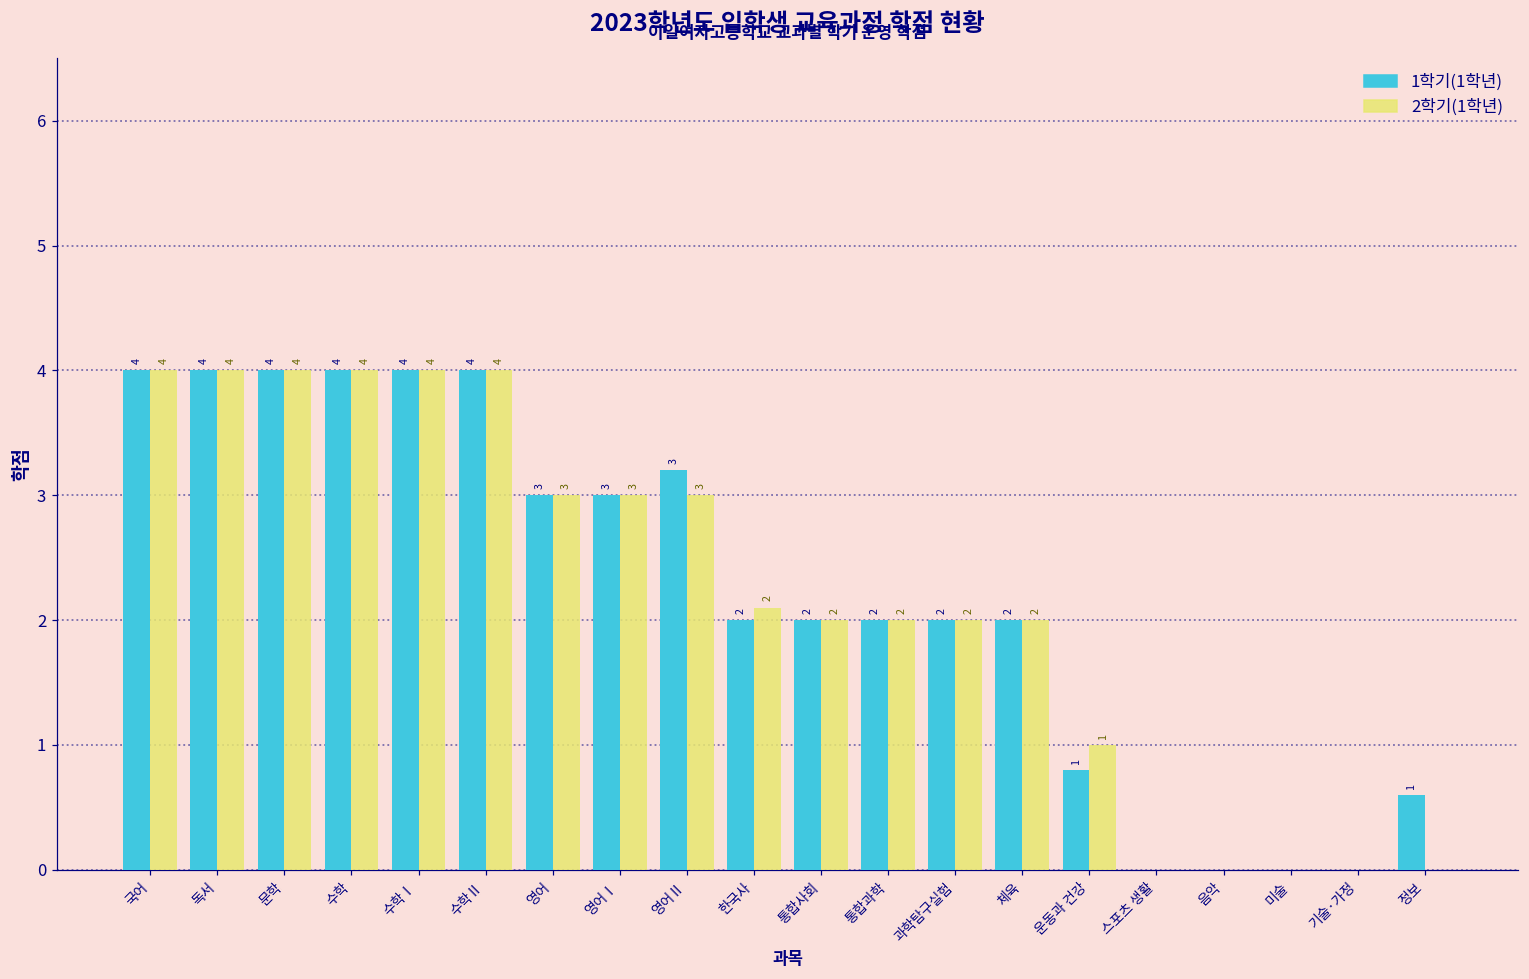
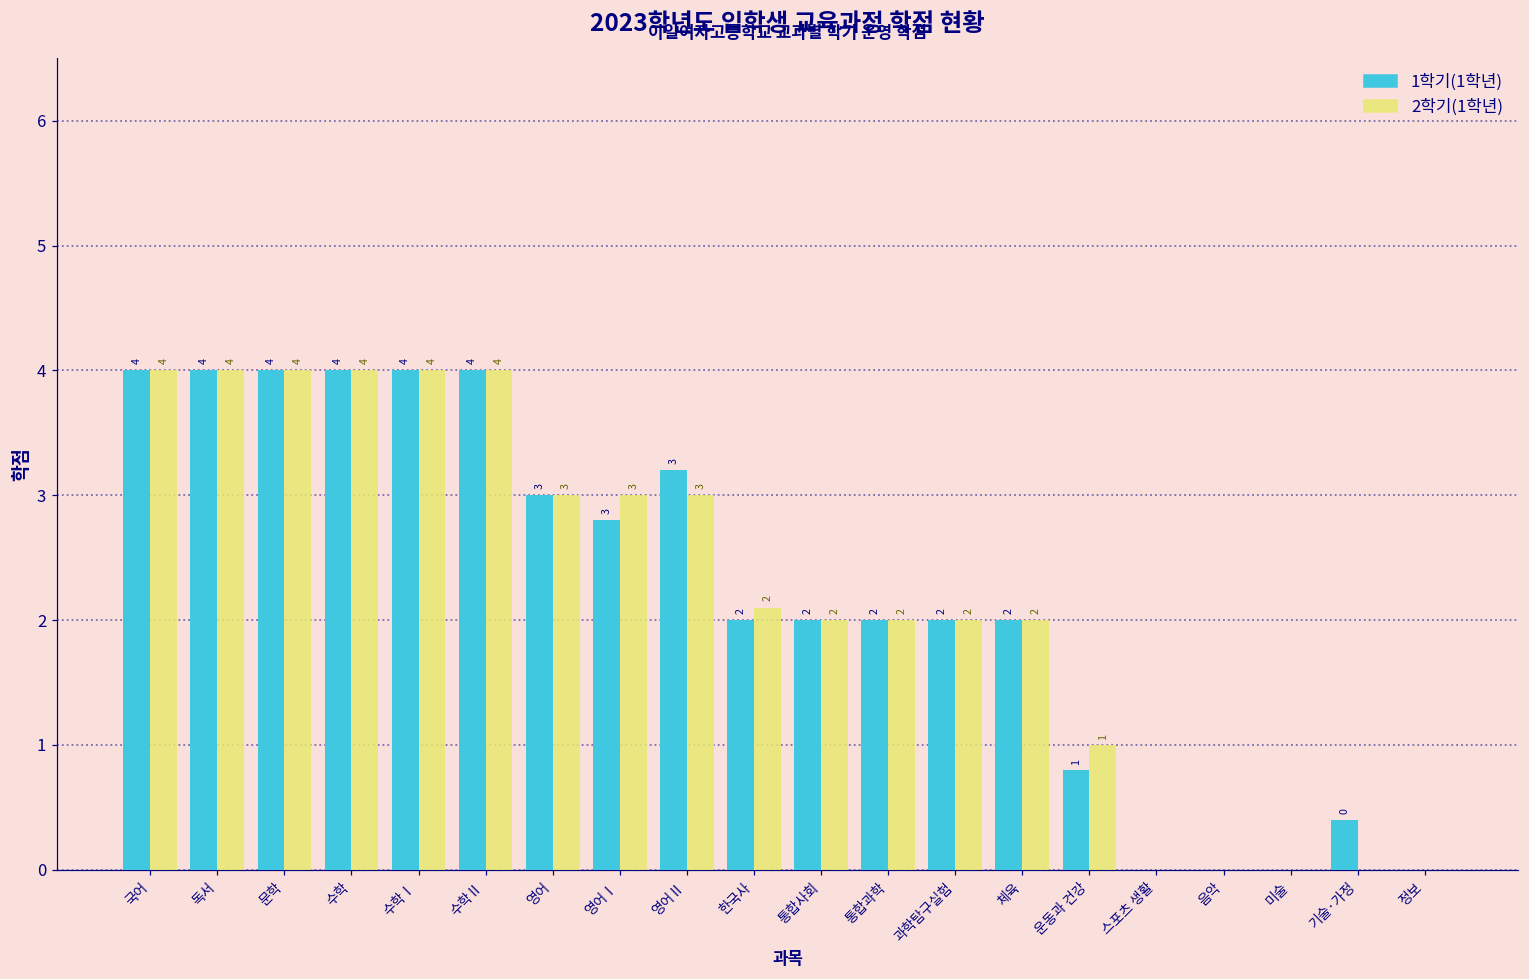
1학기(1학년), 영어Ⅰ: 3.0 -> 2.8
1학기(1학년), 기술·가정: 0.0 -> 0.4
1학기(1학년), 정보: 1 -> 0
